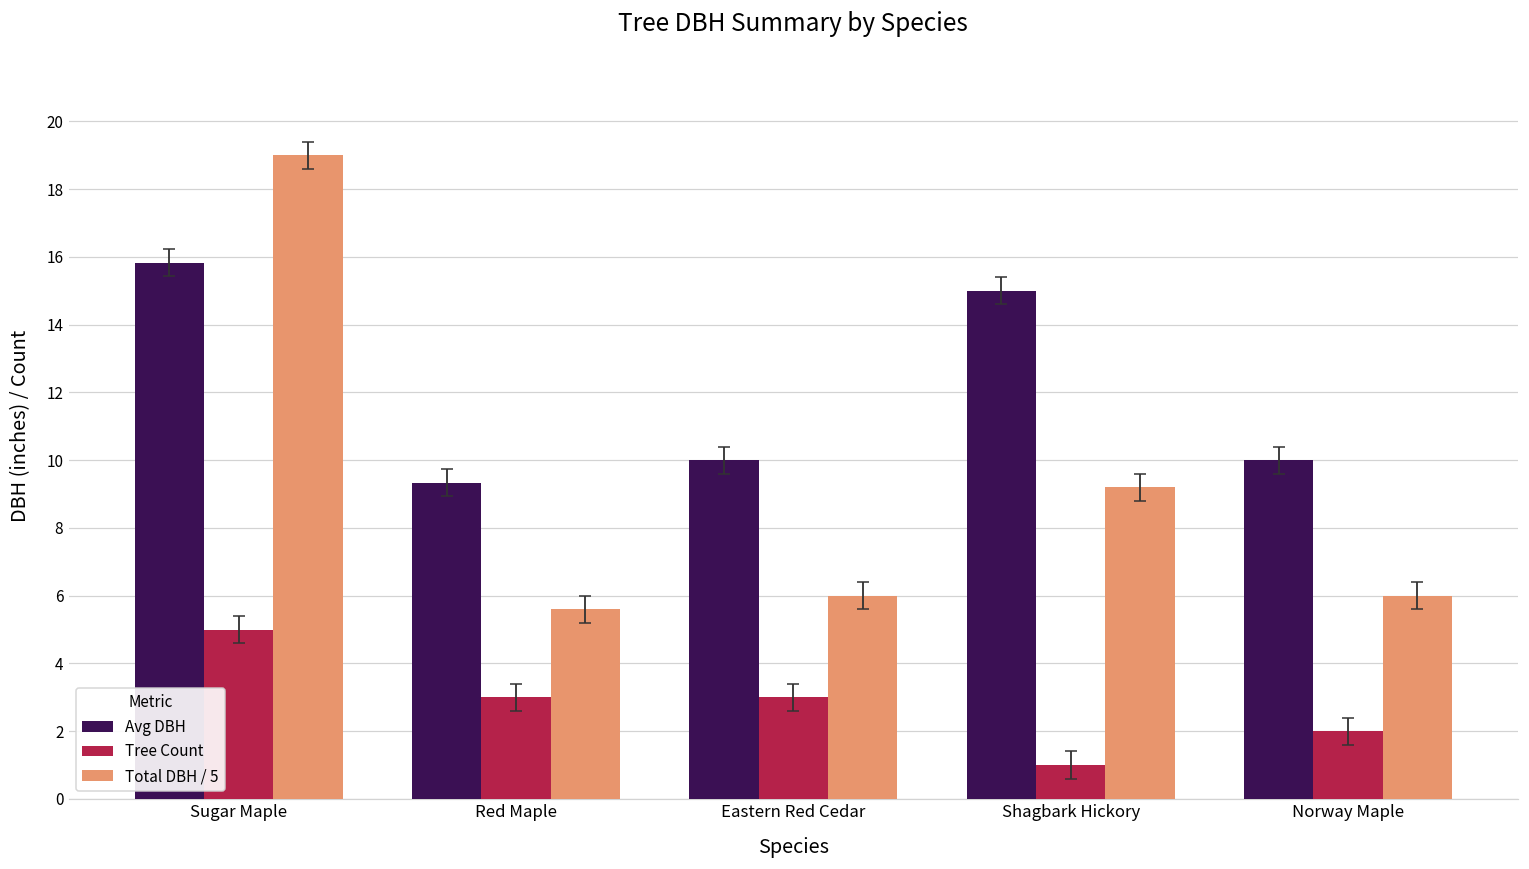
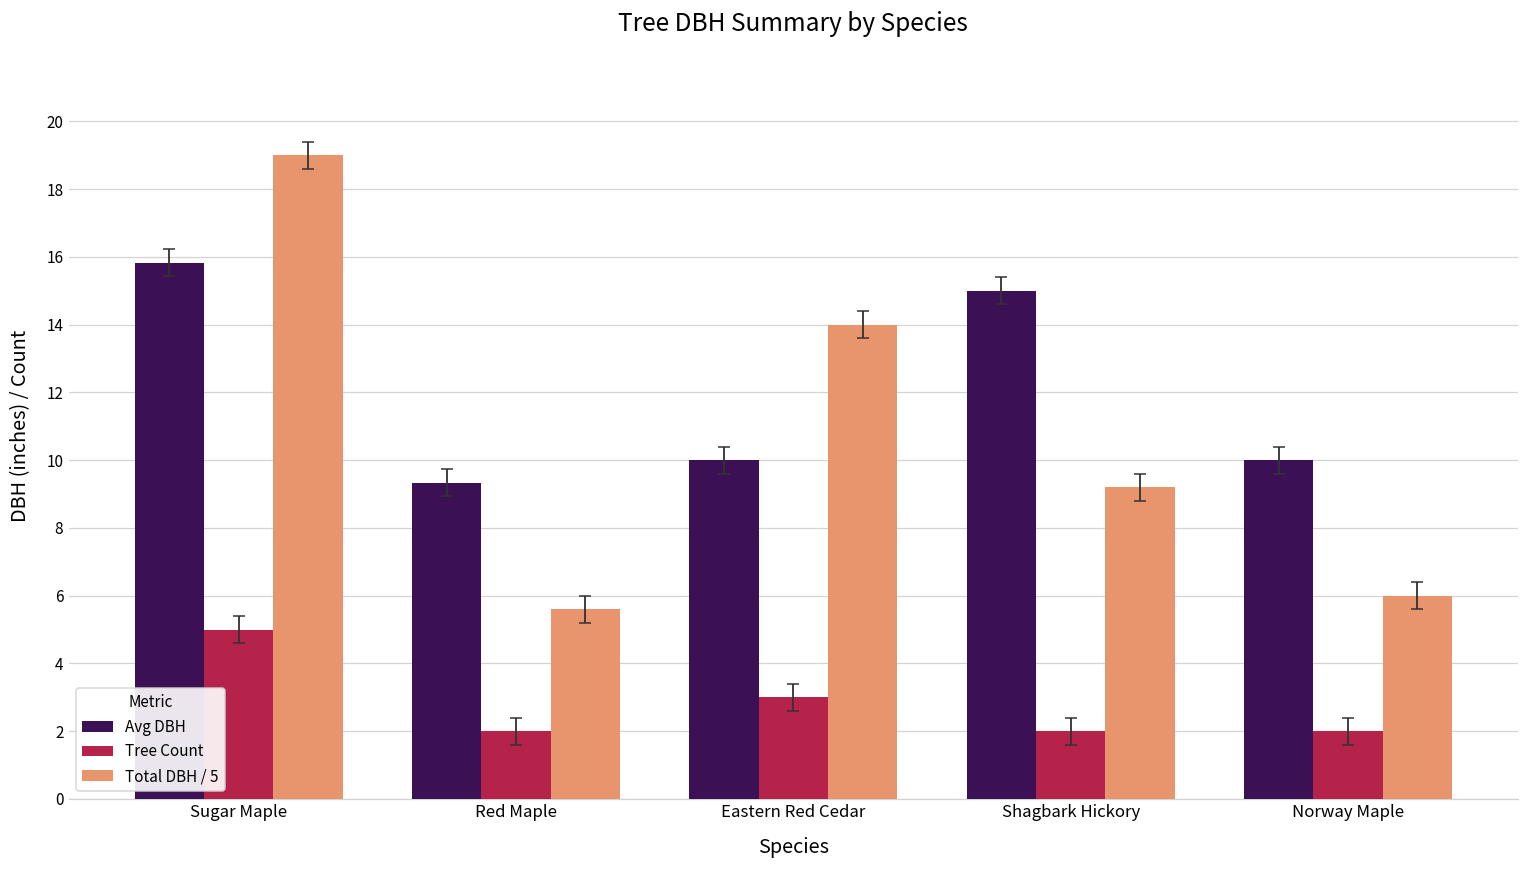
Tree Count, Red Maple: 3 -> 2
Total DBH / 5, Eastern Red Cedar: 6.0 -> 14.0
Tree Count, Shagbark Hickory: 1 -> 2
